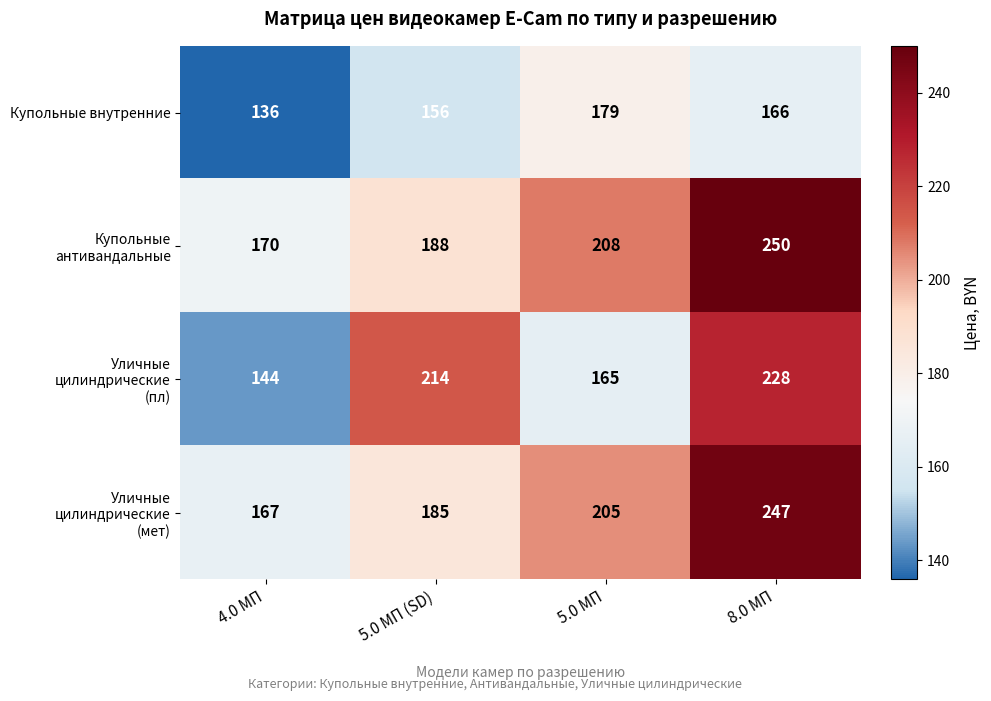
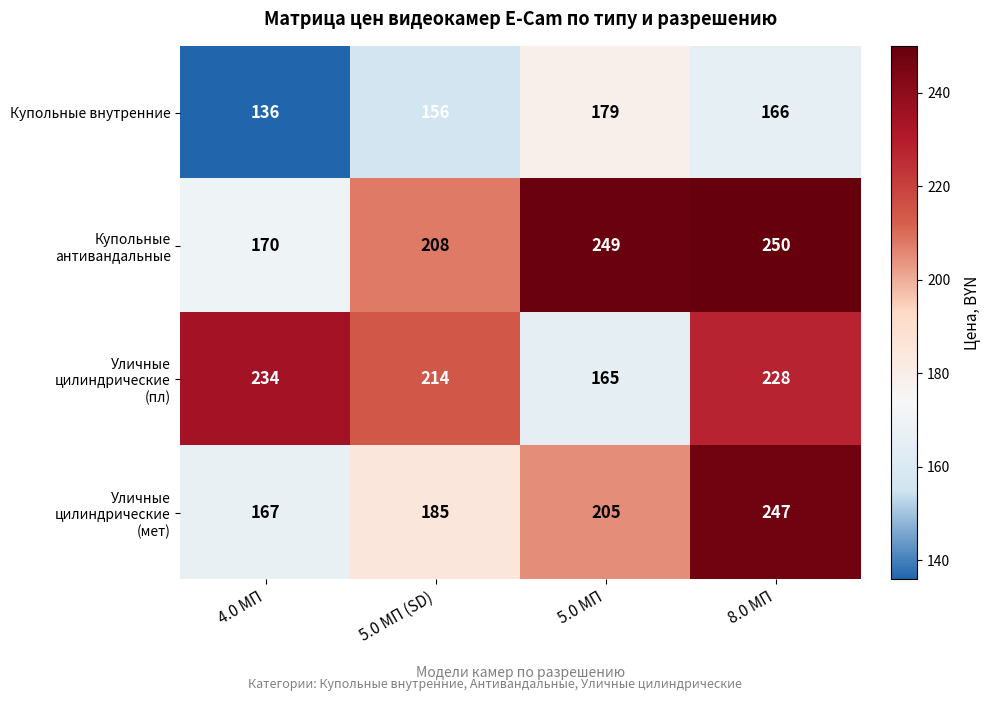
Купольные антивандальные, 5.0 МП (SD): 188 -> 208
Купольные антивандальные, 5.0 МП: 208 -> 249
Уличные цилиндрические (пл), 4.0 МП: 144 -> 234
